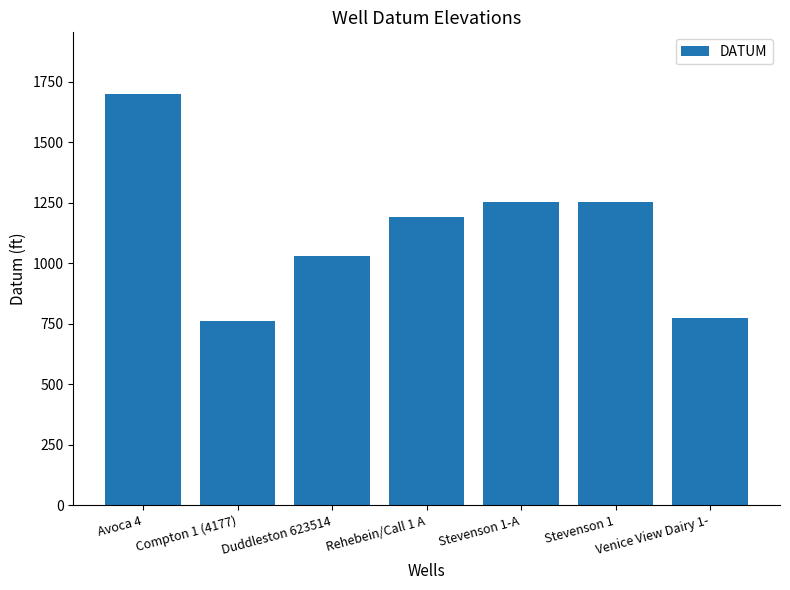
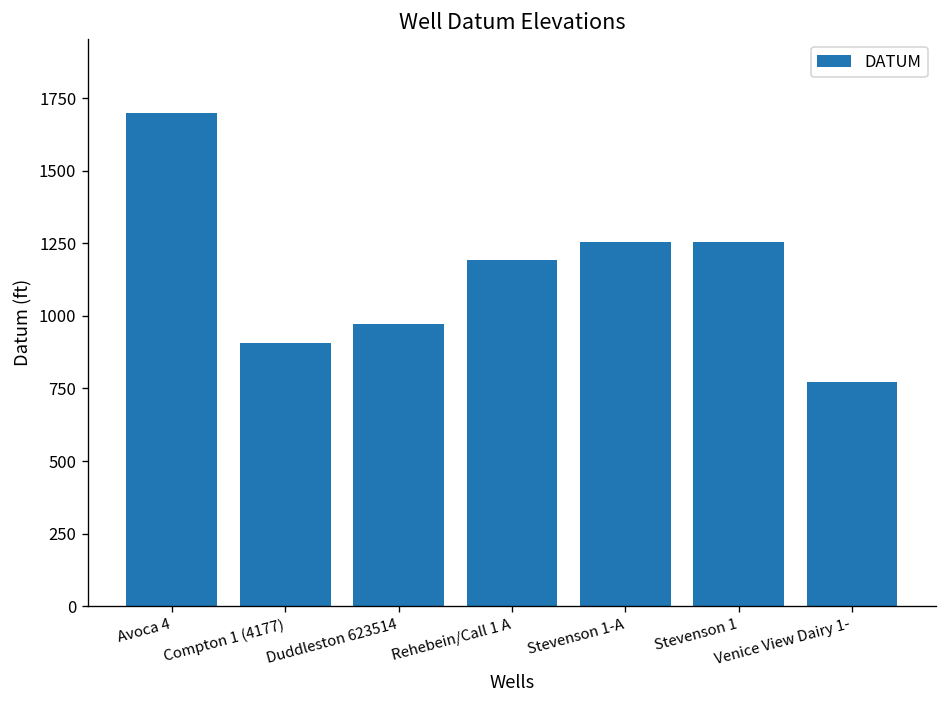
Compton 1 (4177): 760 -> 910
Duddleston 623514: 1030 -> 970
